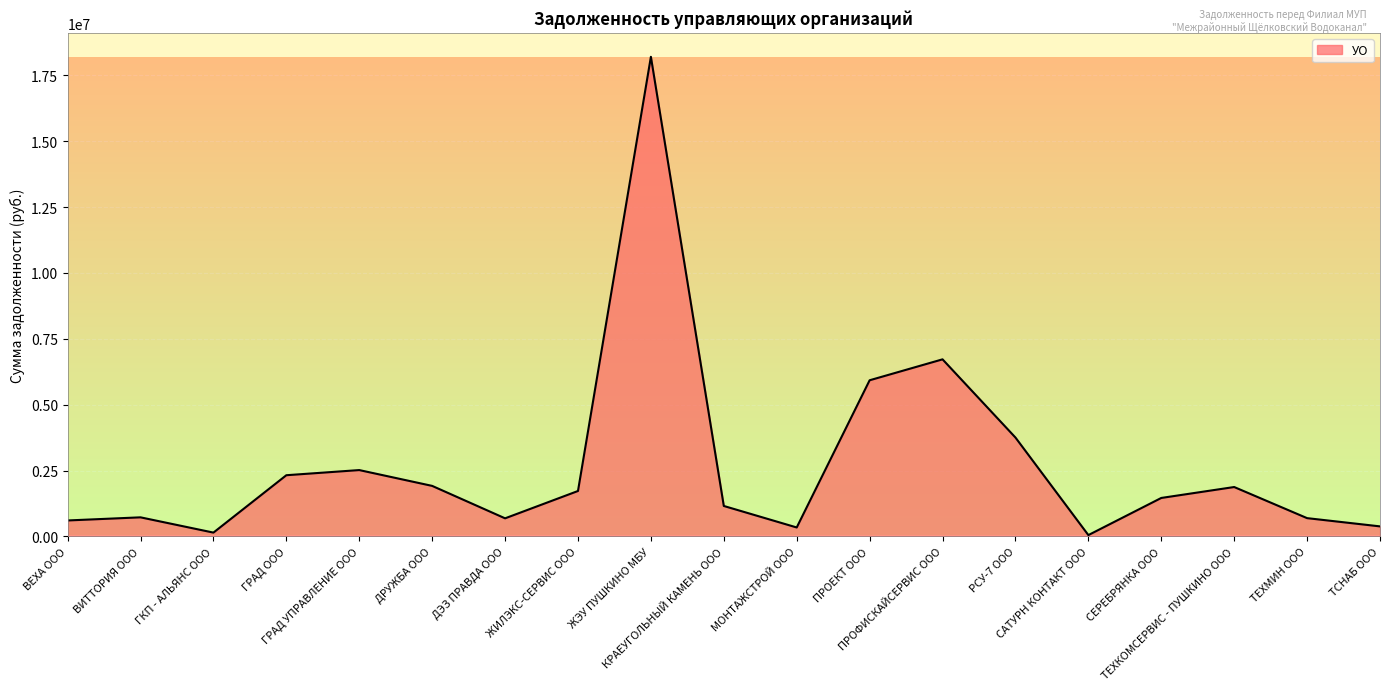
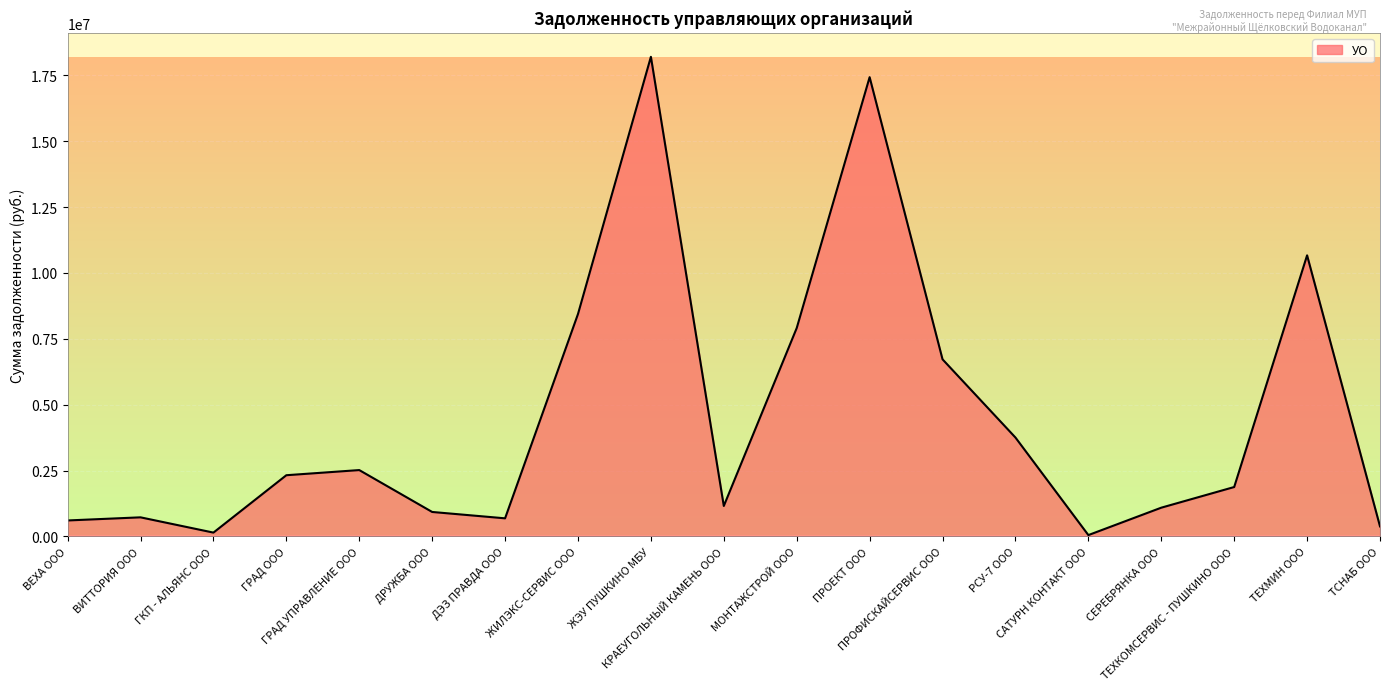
ДРУЖБА ООО: 1900000 -> 900000
ЖИЛЭКС-СЕРВИС ООО: 1700000 -> 8400000
МОНТАЖСТРОЙ ООО: 300000 -> 7900000
ПРОЕКТ ООО: 5900000 -> 17400000
СЕРЕБРЯНКА ООО: 1500000 -> 1100000
ТЕХМИН ООО: 700000 -> 10700000
